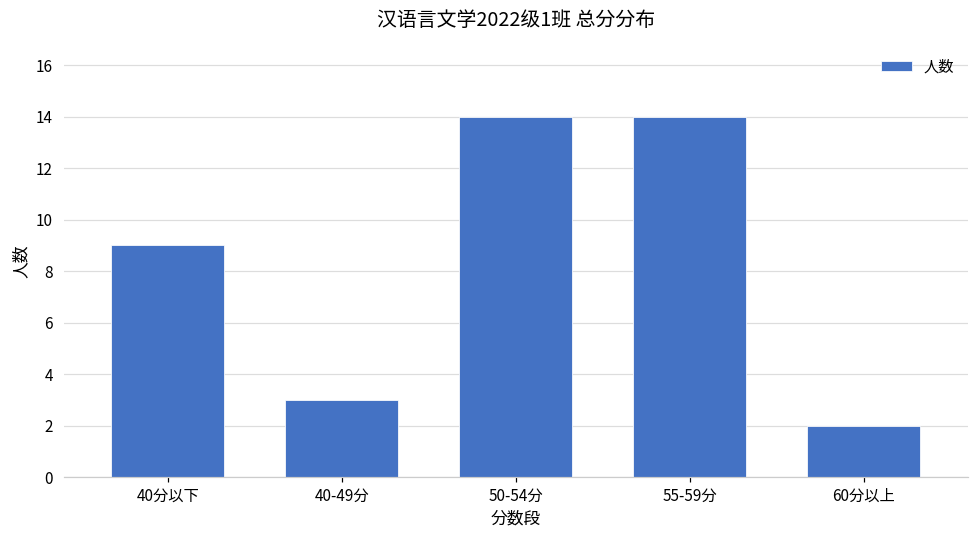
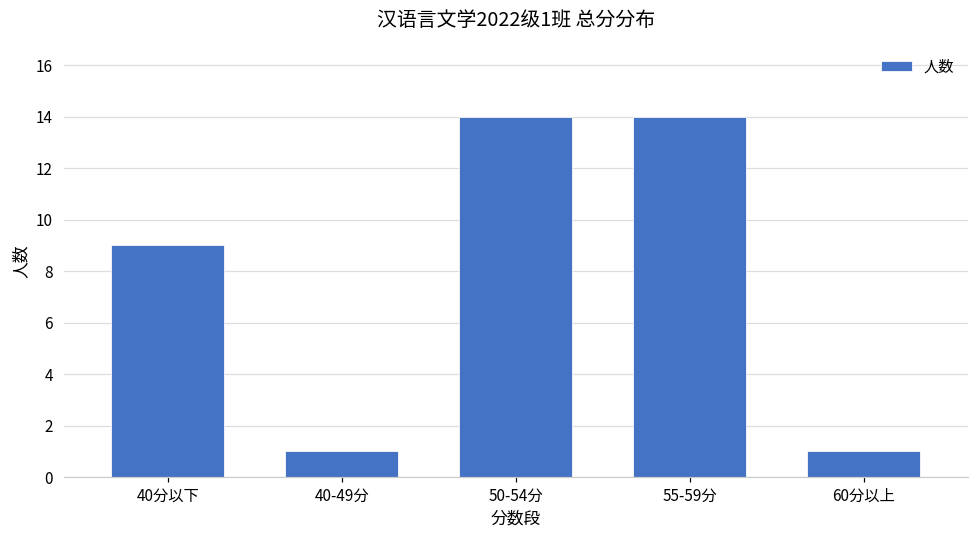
40-49分: 3 -> 1
60分以上: 2 -> 1
